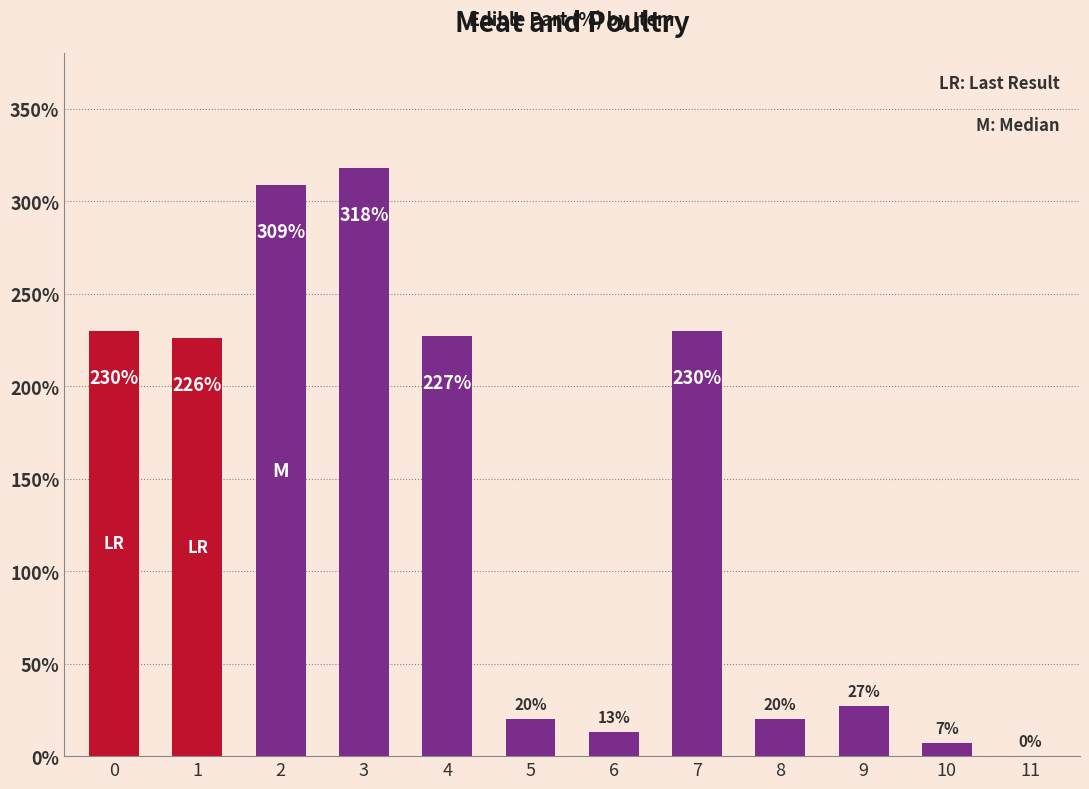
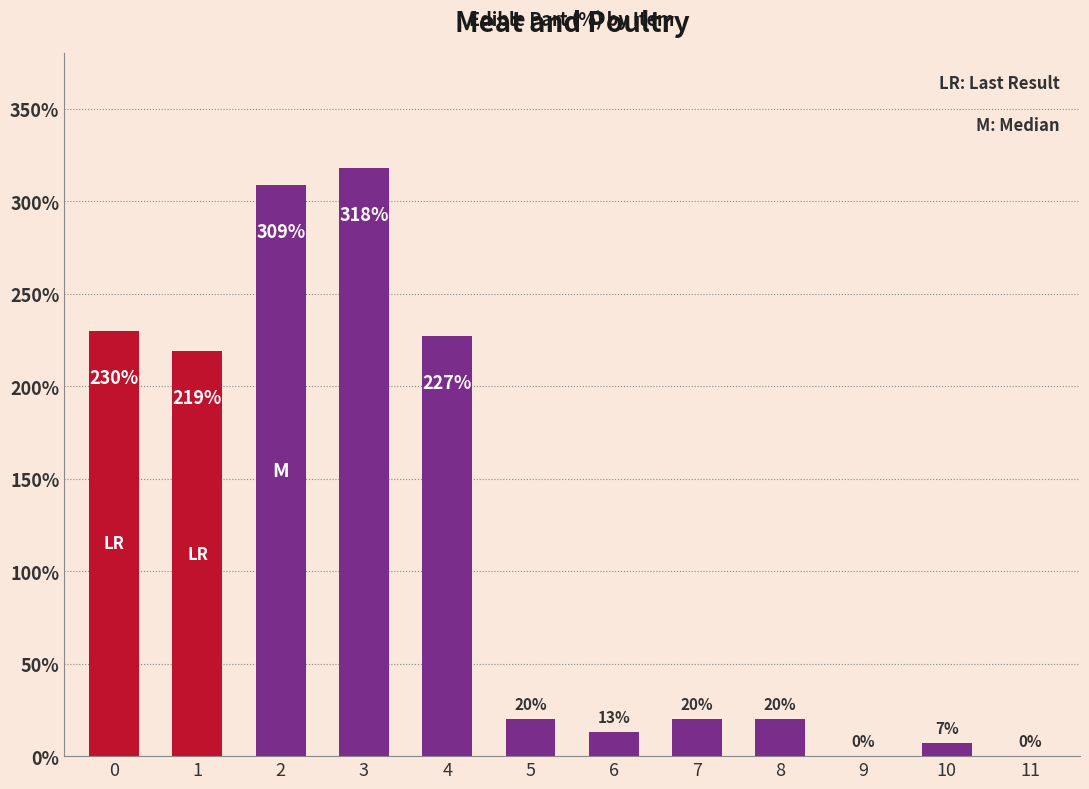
1: 226% -> 219%
7: 230% -> 20%
9: 27% -> 0%
